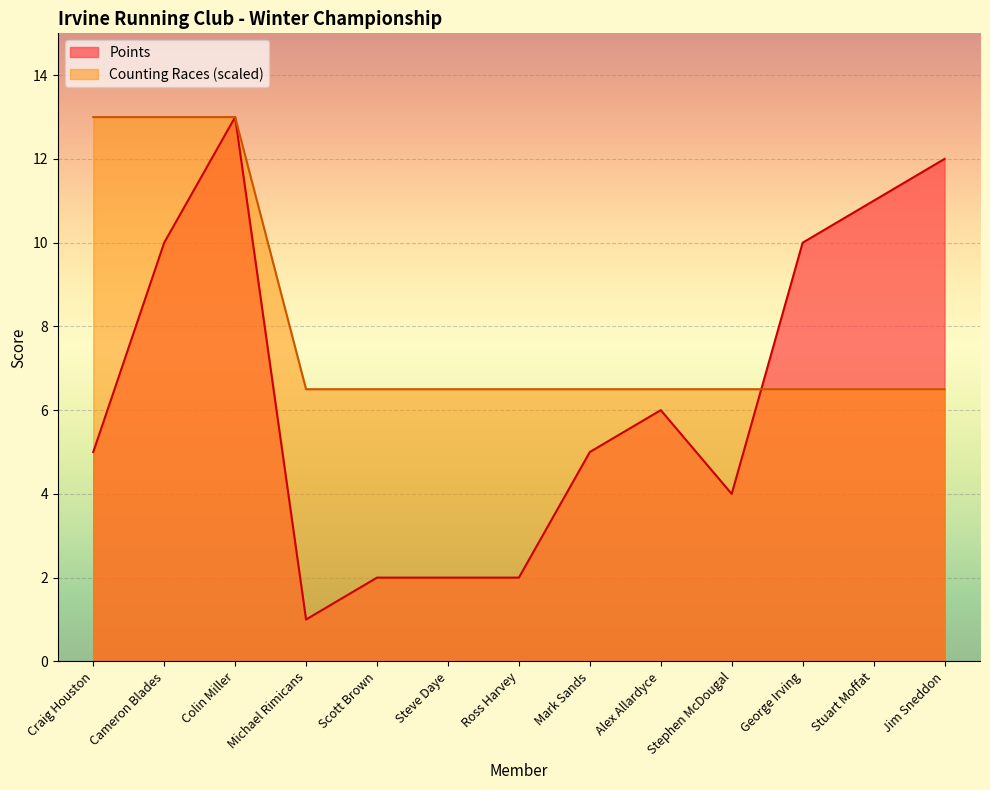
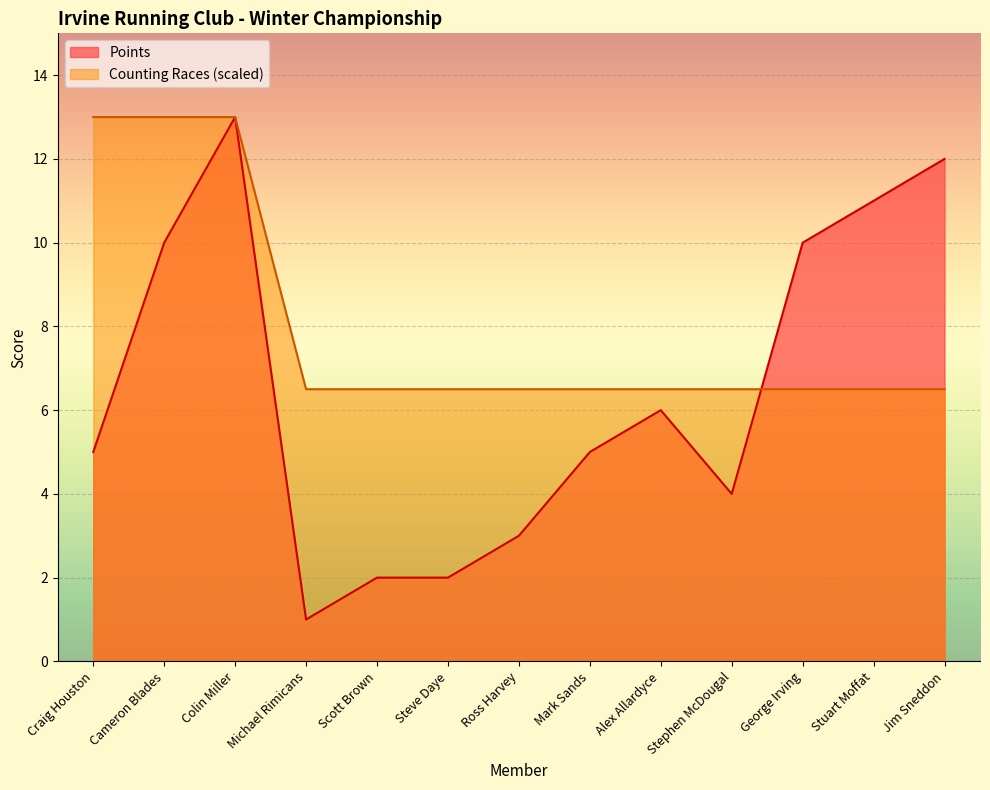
Points, Ross Harvey: 2 -> 3
